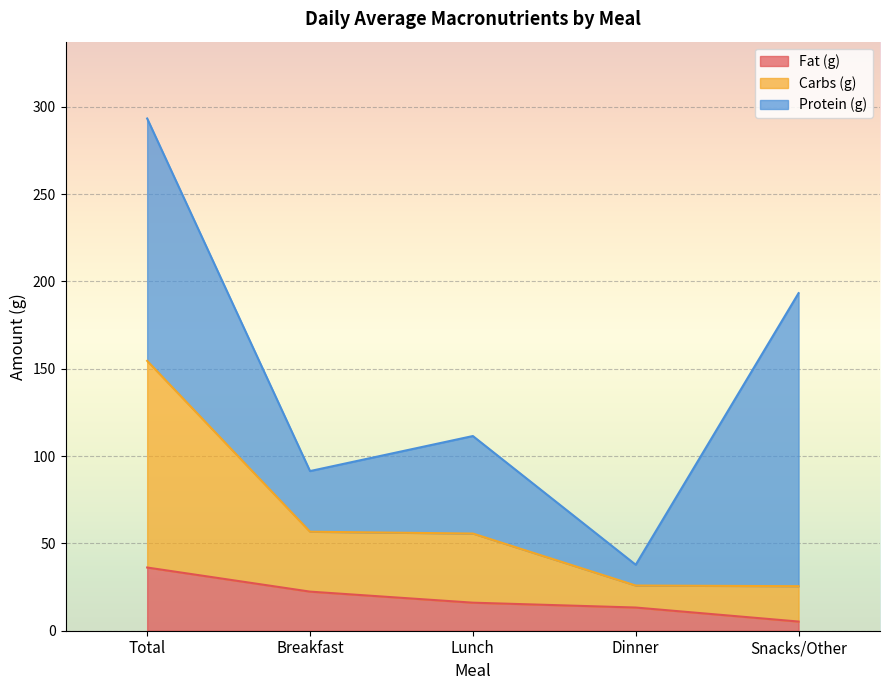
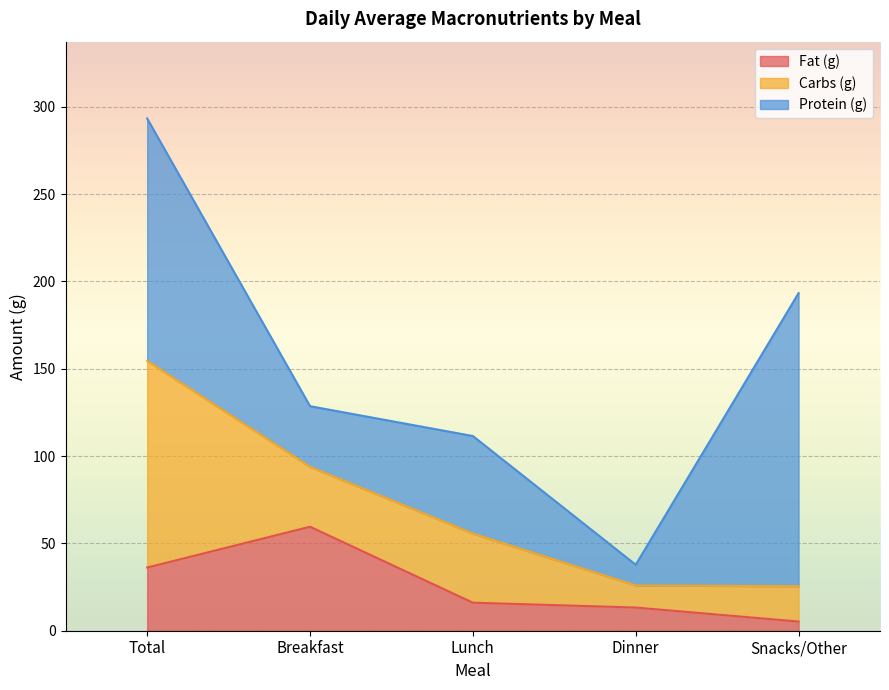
Fat (g), Breakfast: 22 -> 60
